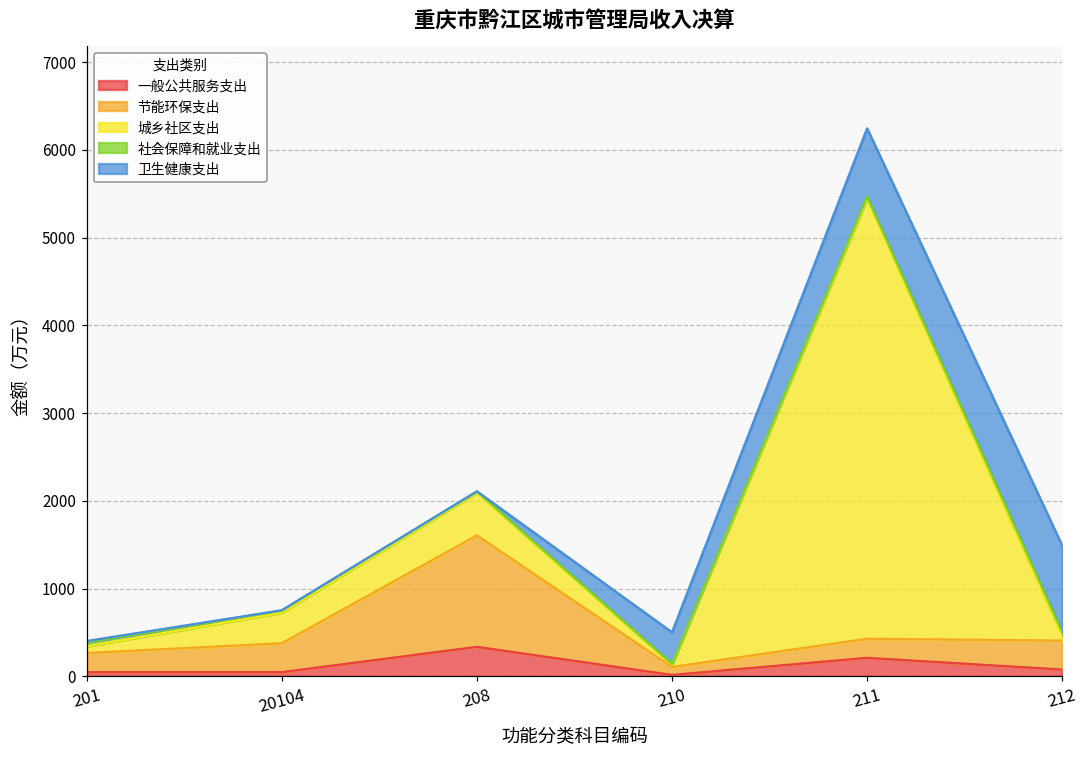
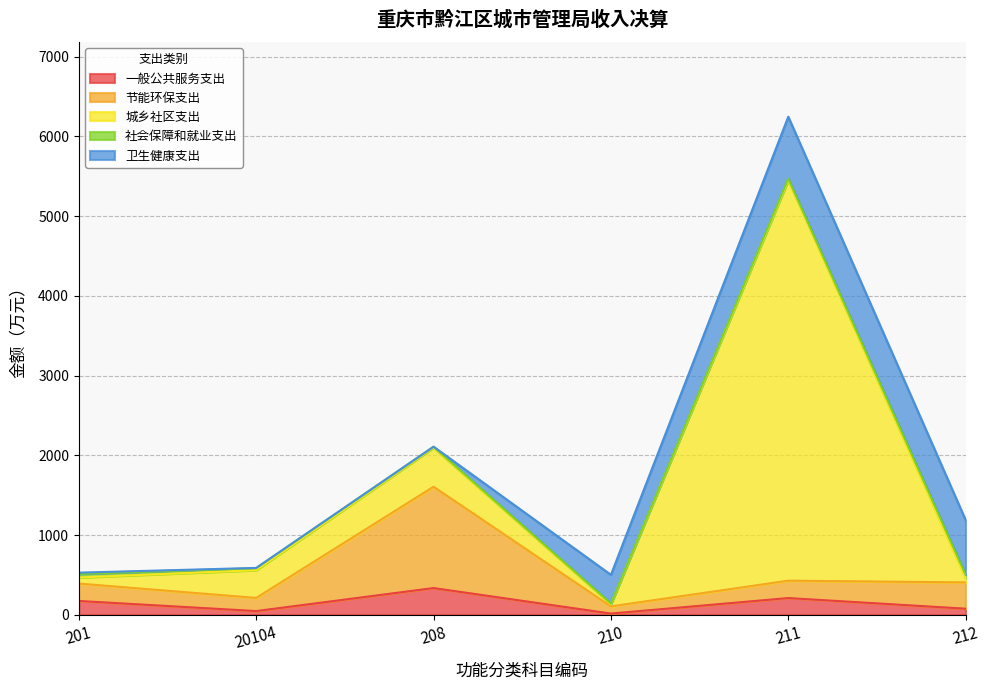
一般公共服务支出, 201: 0 -> 200
节能环保支出, 20104: 300 -> 200
卫生健康支出, 212: 1000 -> 700
